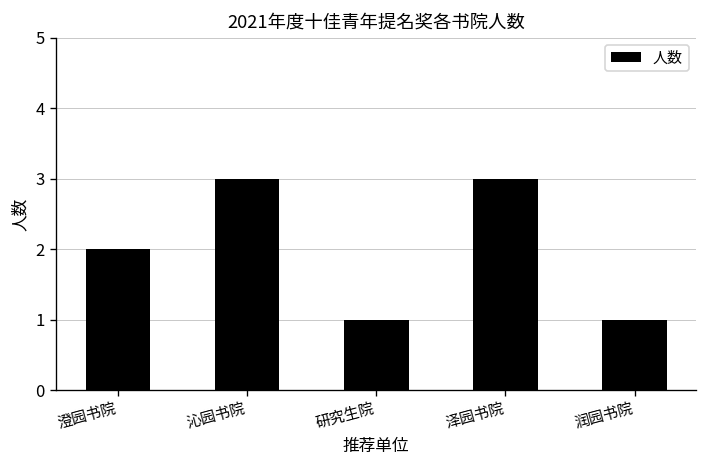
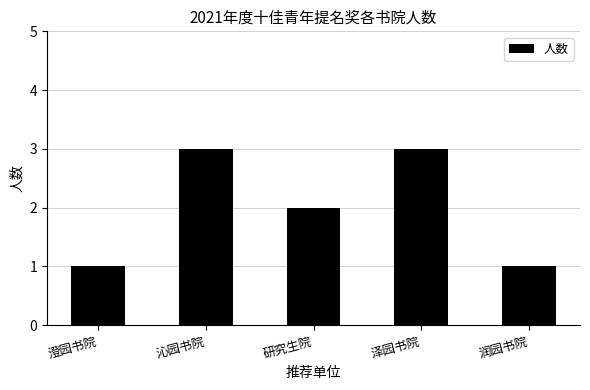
澄园书院: 2 -> 1
研究生院: 1 -> 2
